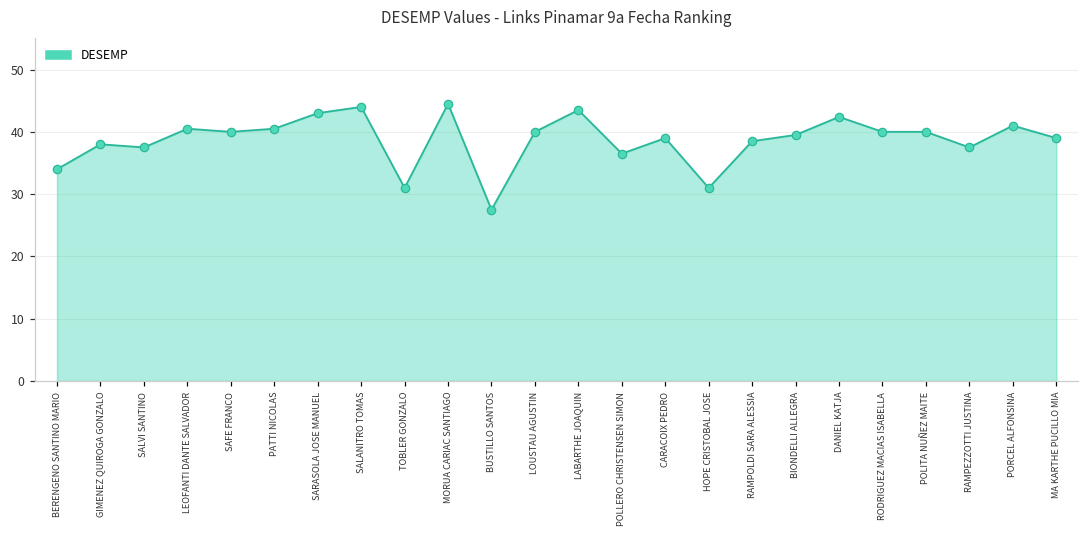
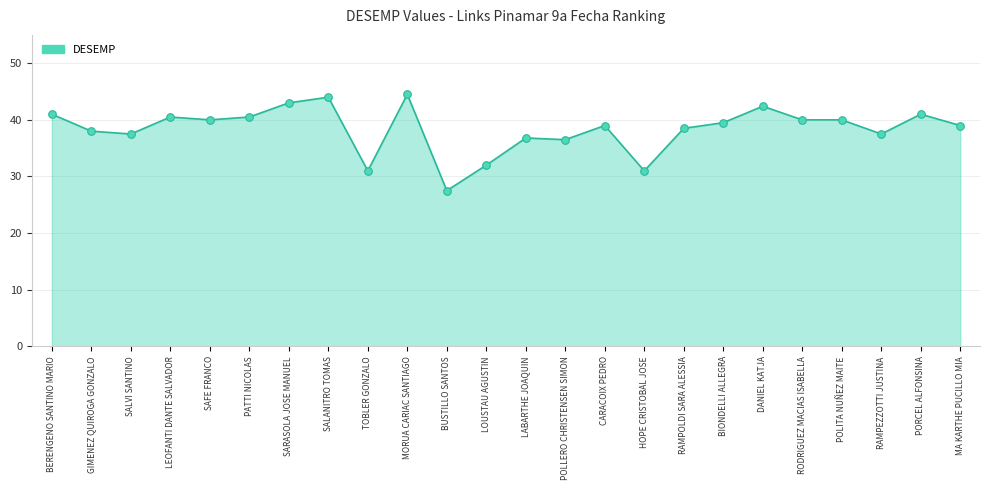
BERENGENO SANTINO MARIO: 34 -> 41
LOUSTAU AGUSTIN: 40 -> 32
LABARTHE JOAQUIN: 44 -> 37
